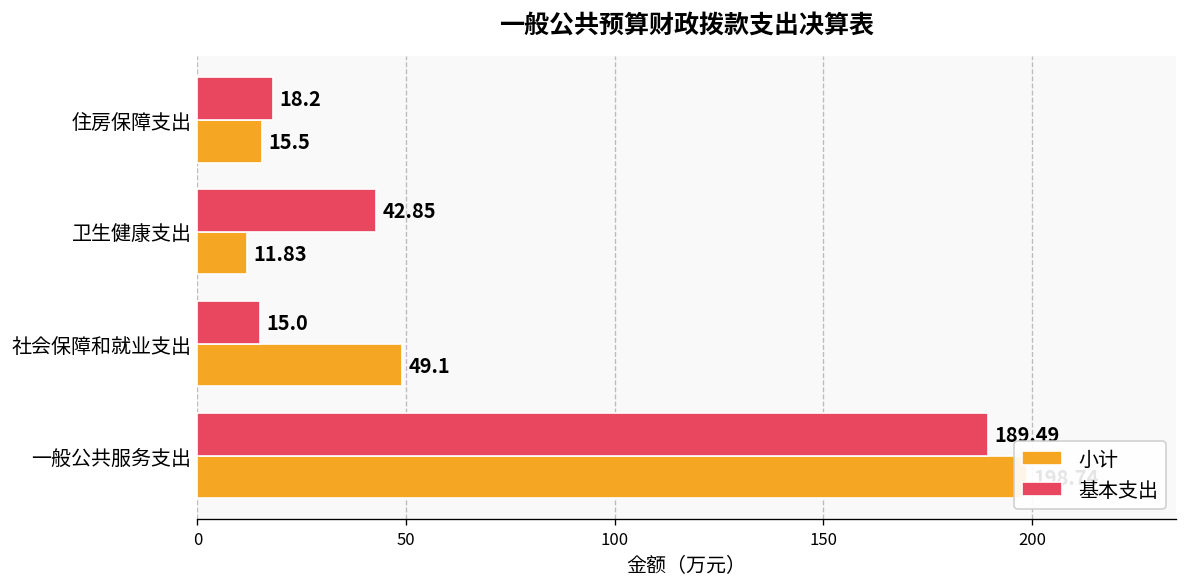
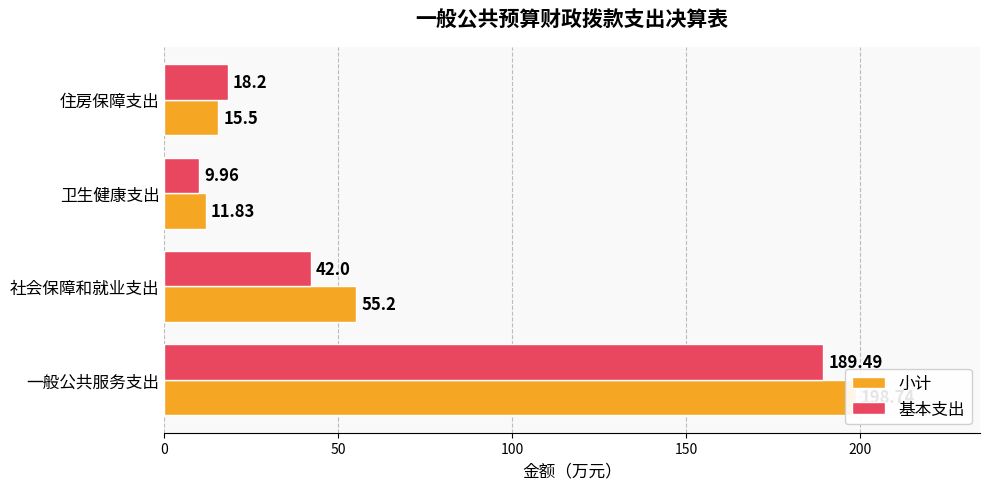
基本支出, 卫生健康支出: 42.85 -> 9.96
基本支出, 社会保障和就业支出: 15.0 -> 42.0
小计, 社会保障和就业支出: 49.1 -> 55.2
